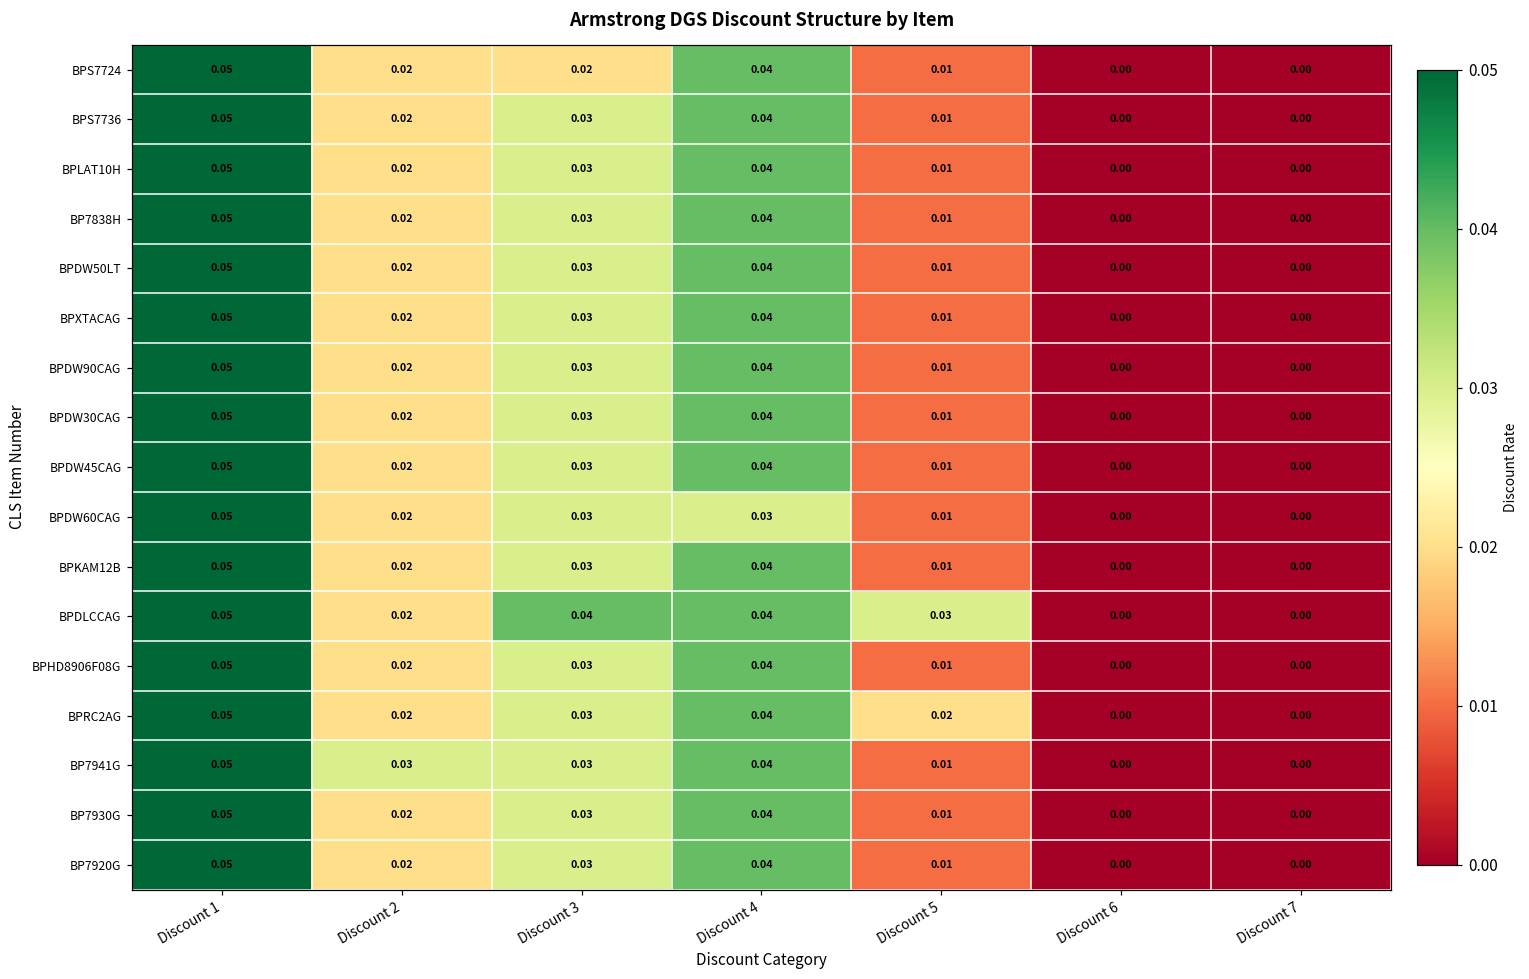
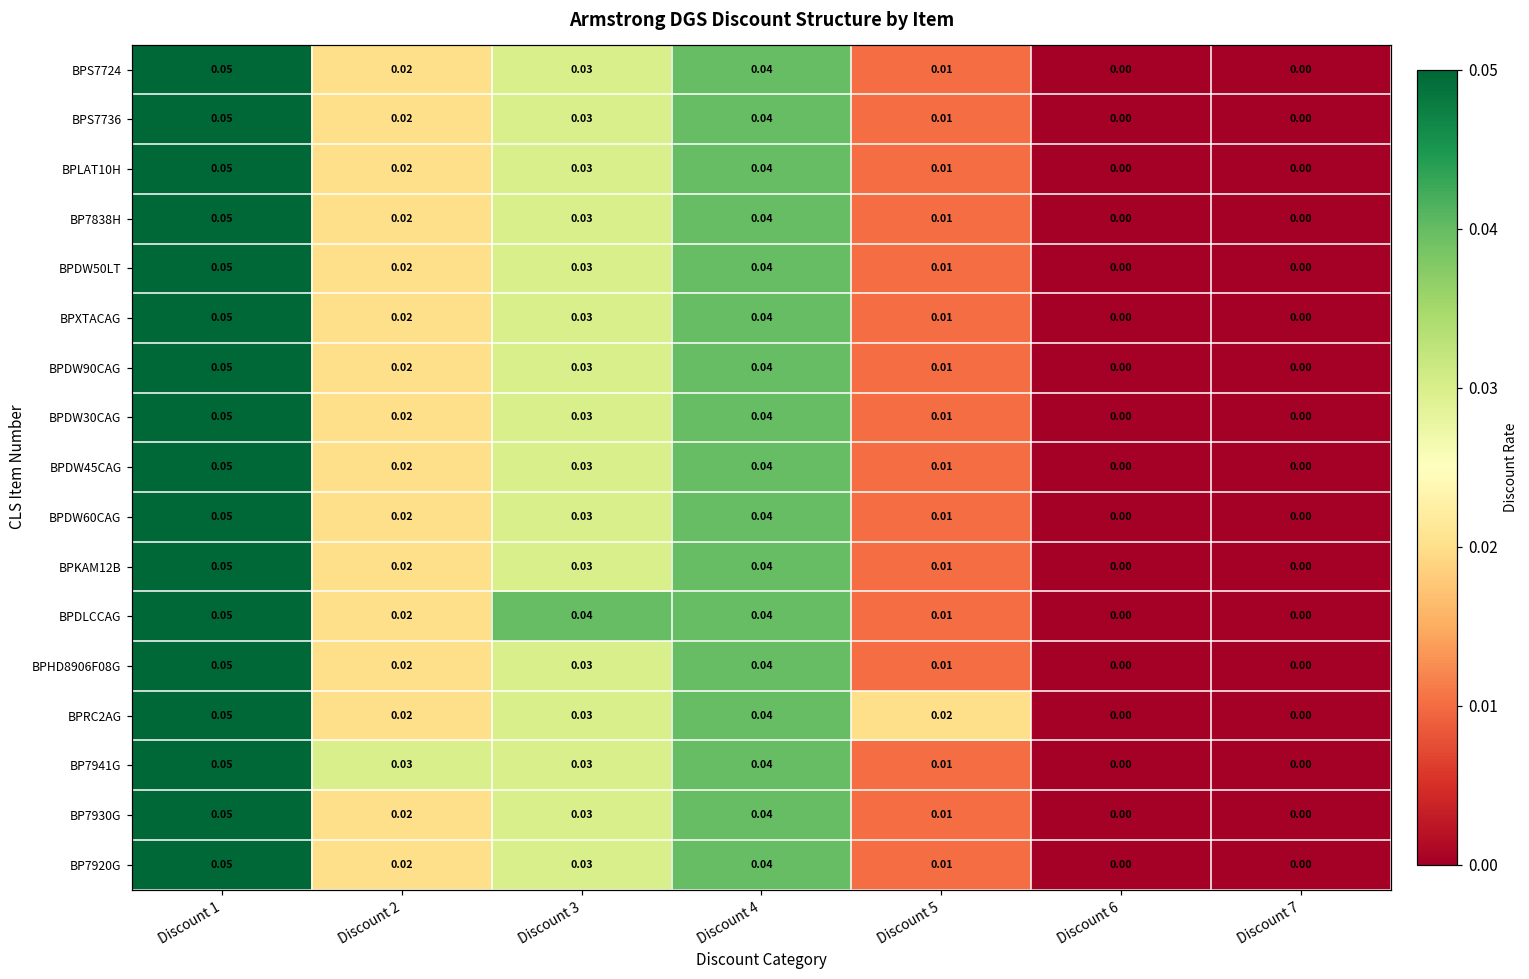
BPS7724, Discount 3: 0.02 -> 0.03
BPDW60CAG, Discount 4: 0.03 -> 0.04
BPDLCCAG, Discount 5: 0.03 -> 0.01
